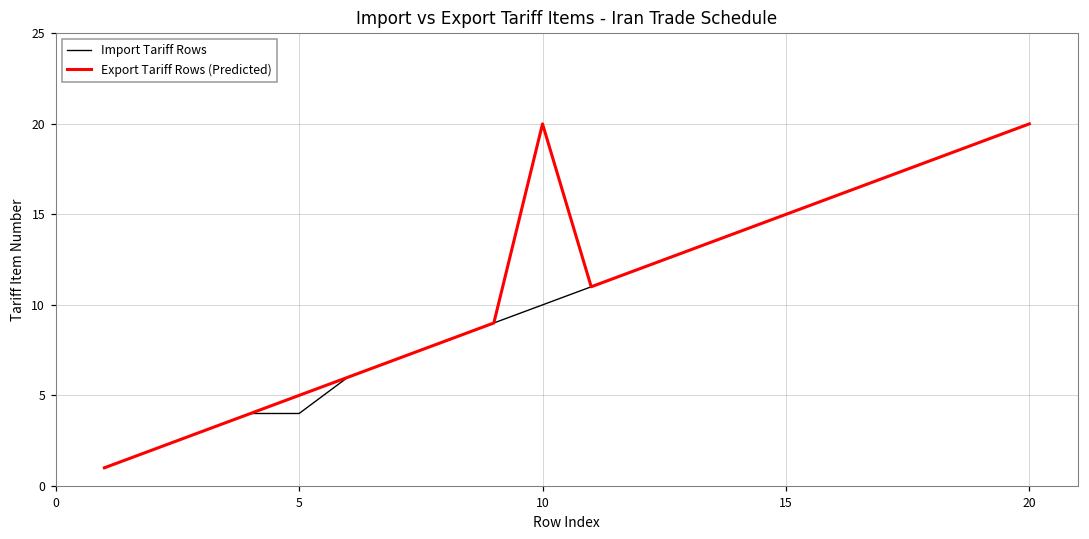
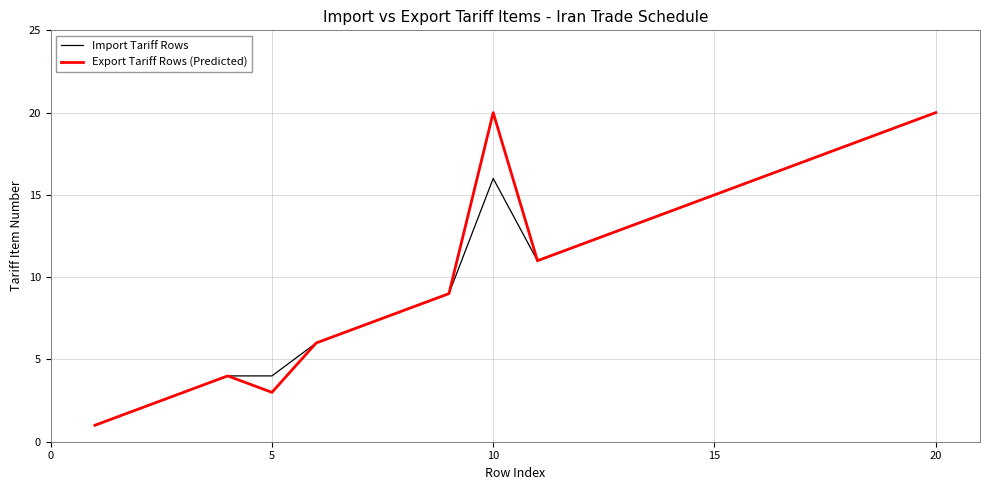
Export Tariff Rows (Predicted), 5: 5 -> 3
Import Tariff Rows, 10: 10 -> 16
